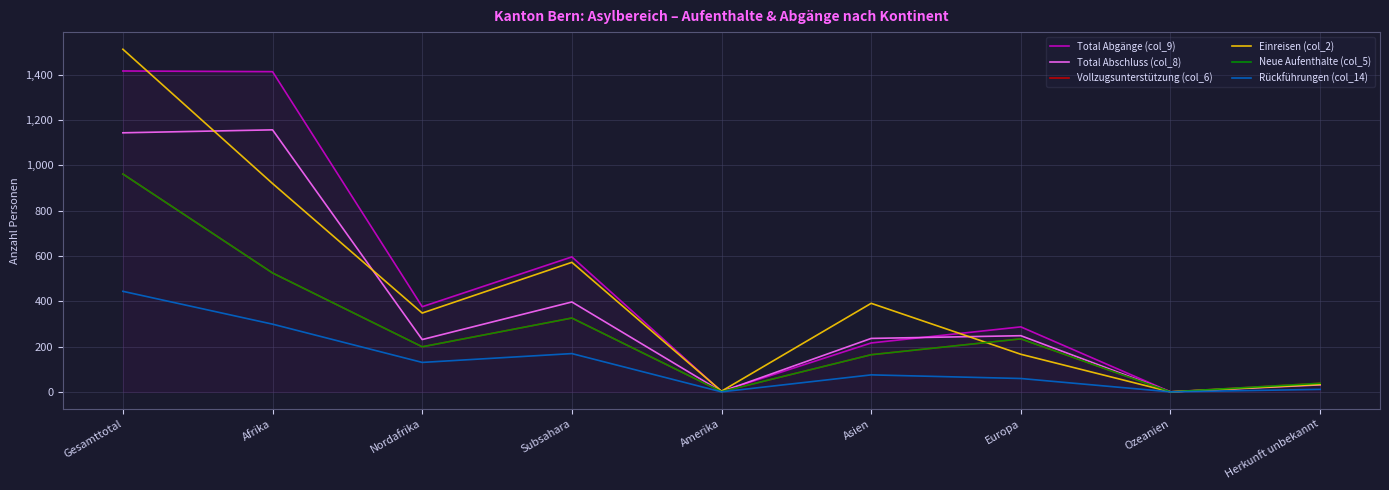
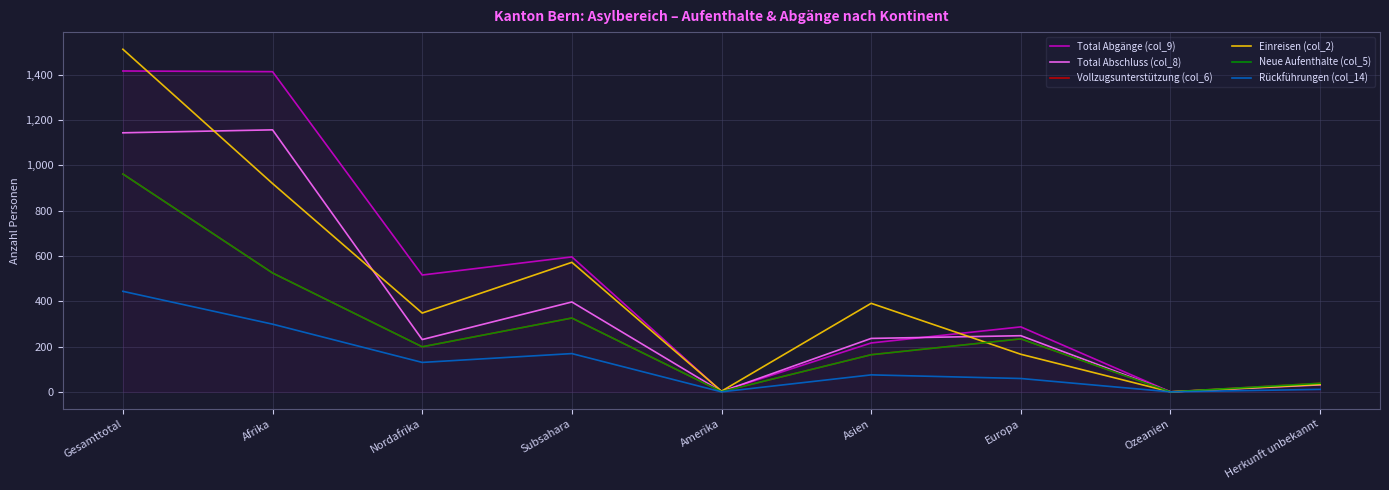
Total Abgänge (col_9), Nordafrika: 380 -> 520
